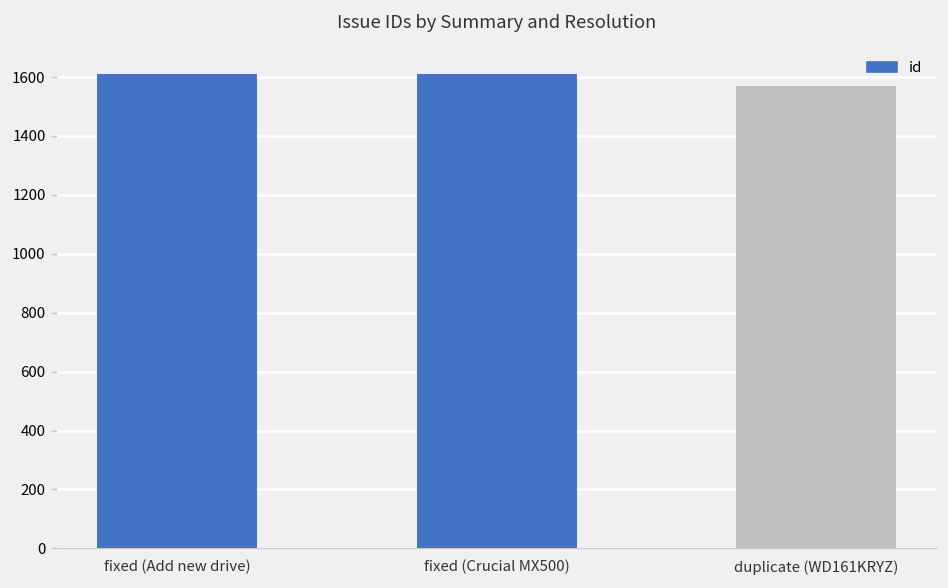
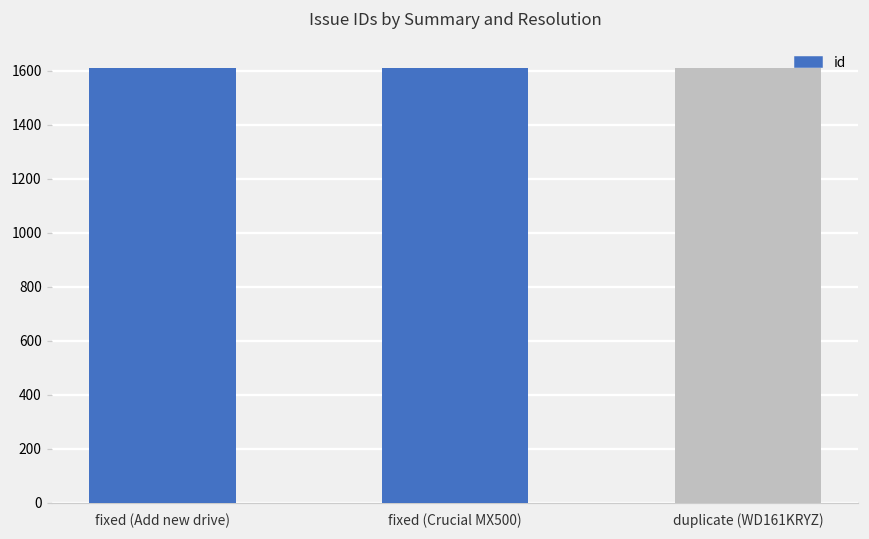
duplicate (WD161KRYZ): 1570 -> 1610
